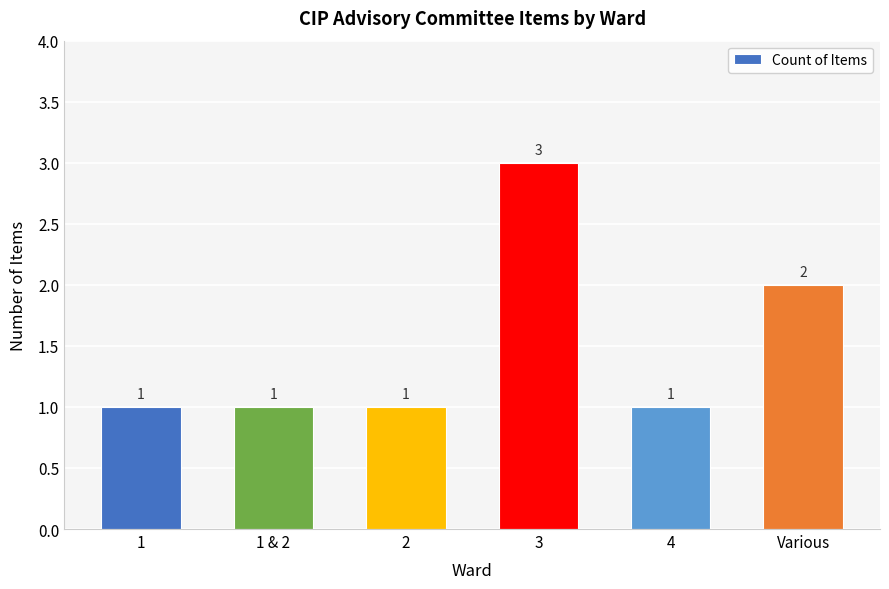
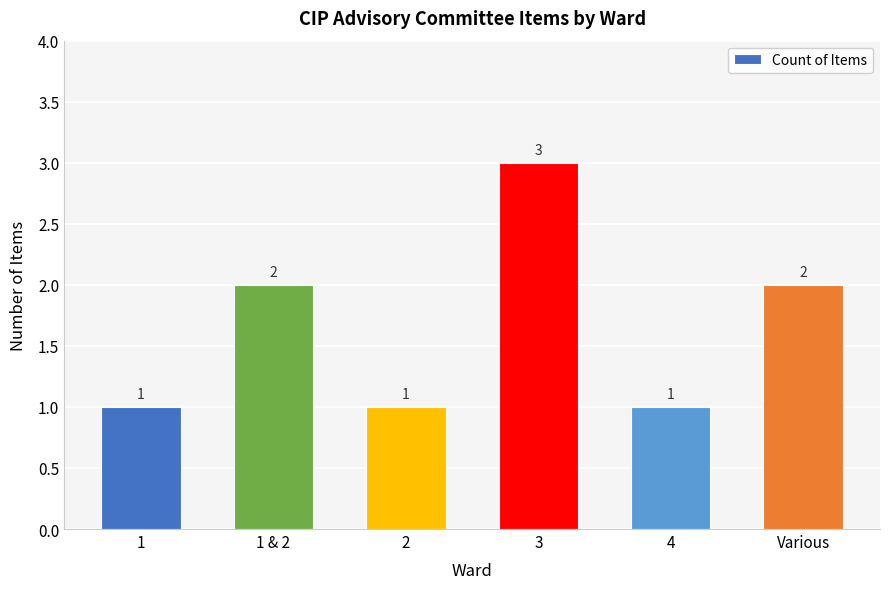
1 & 2: 1 -> 2
